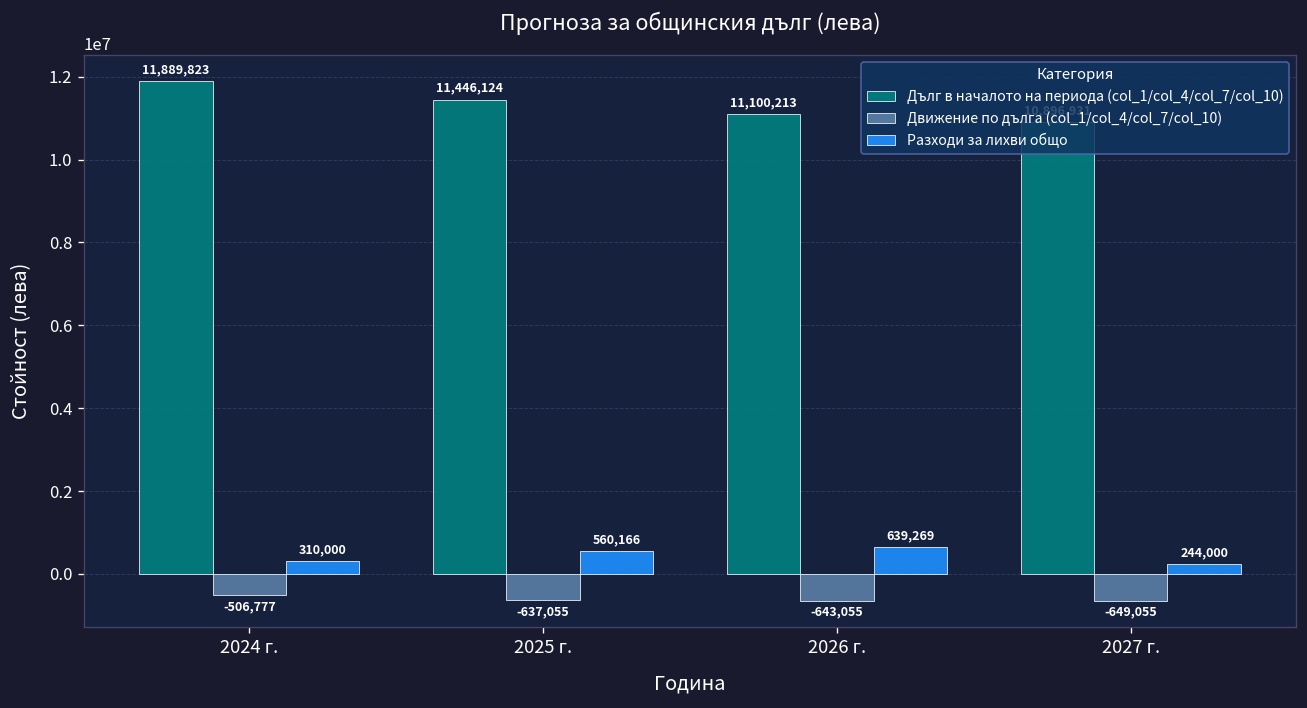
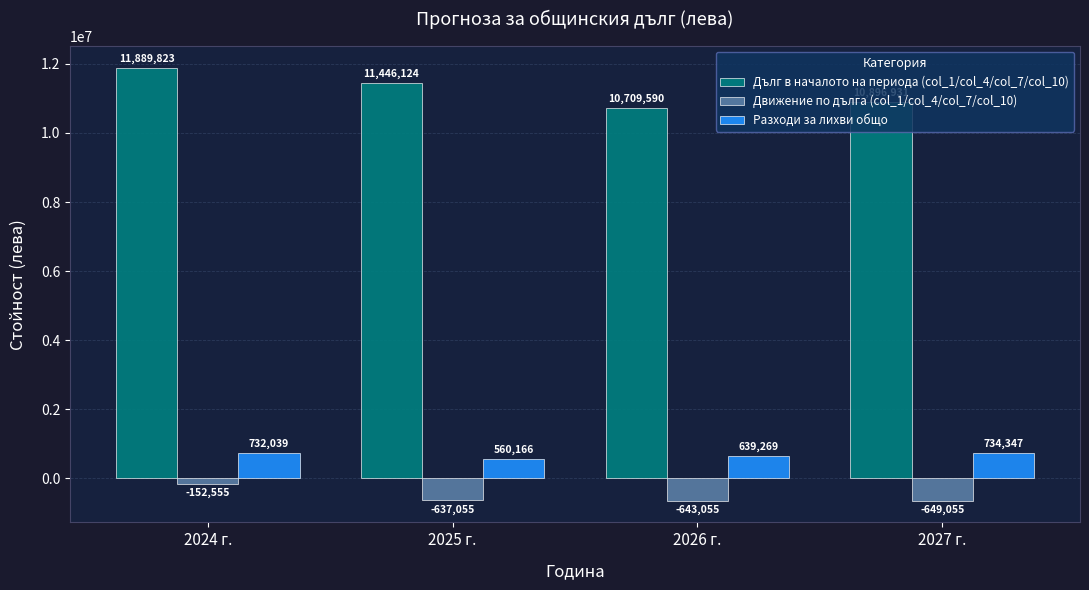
Движение по дълга (col_1/col_4/col_7/col_10), 2024 г.: -506,777 -> -152,555
Разходи за лихви общо, 2024 г.: 310,000 -> 732,039
Дълг в началото на периода (col_1/col_4/col_7/col_10), 2026 г.: 11,100,213 -> 10,709,590
Разходи за лихви общо, 2027 г.: 244,000 -> 734,347
